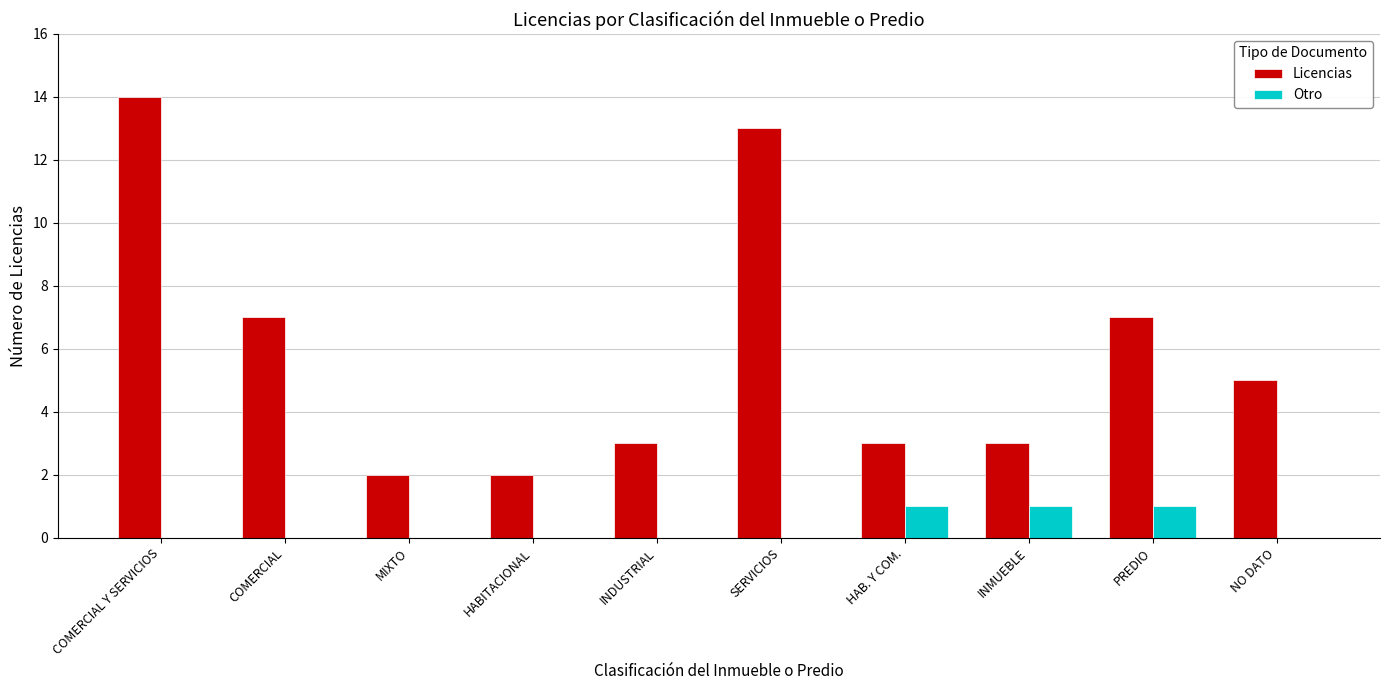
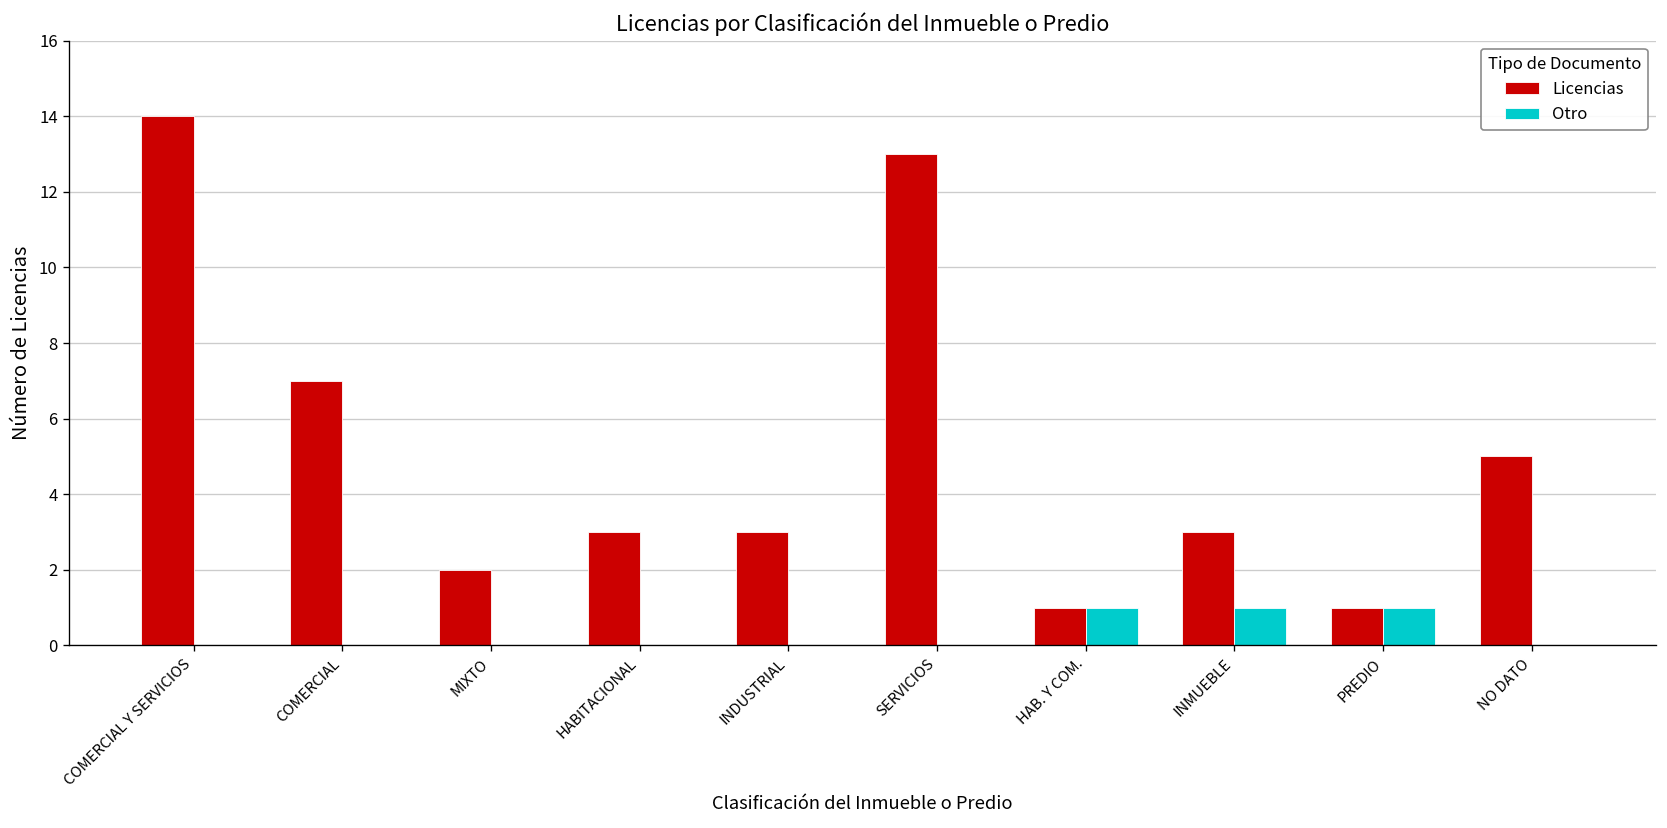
Licencias, HABITACIONAL: 2 -> 3
Licencias, HAB. Y COM.: 3 -> 1
Licencias, PREDIO: 7 -> 1
